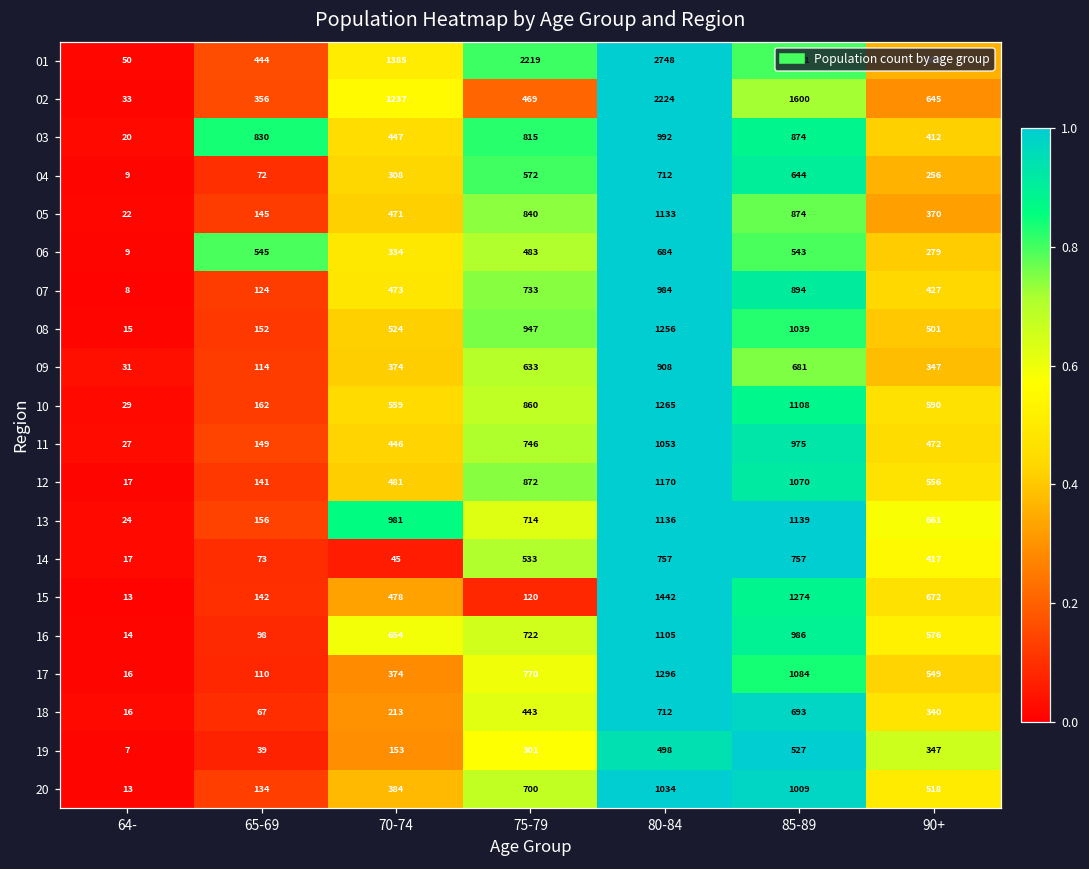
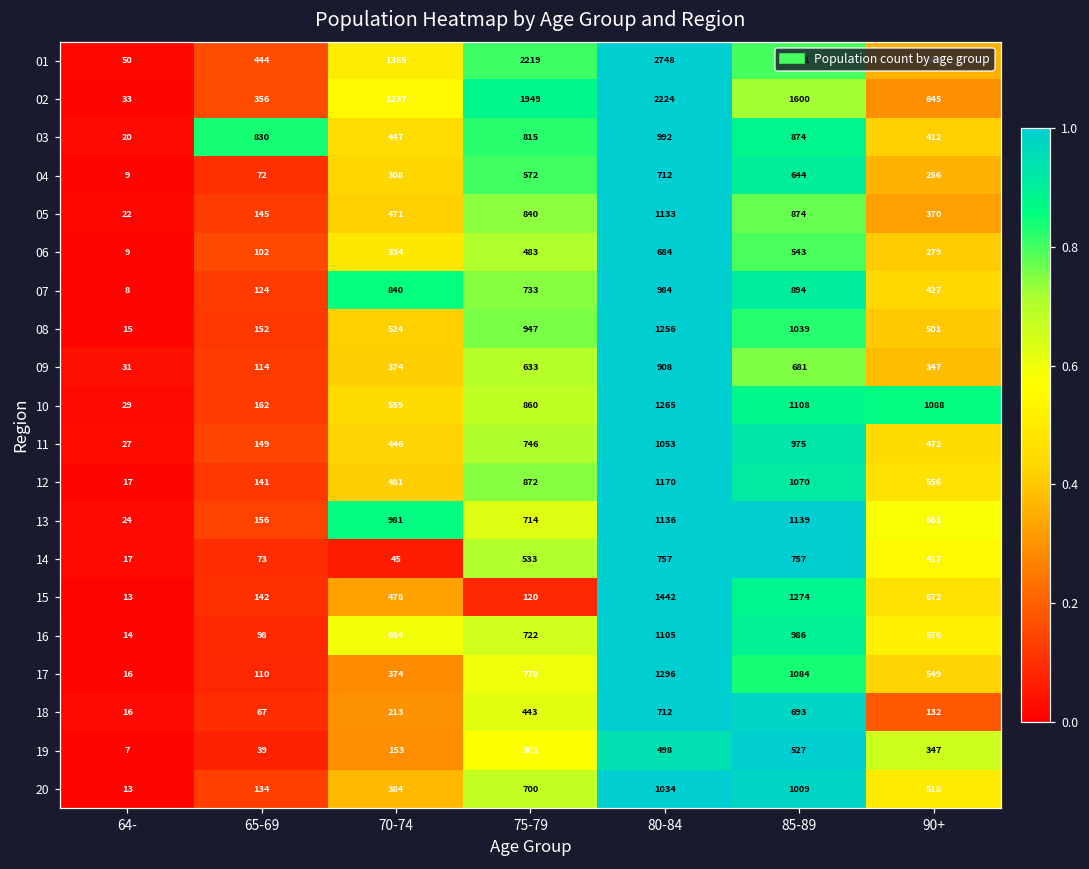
02, 75-79: 469 -> 1949
06, 65-69: 545 -> 102
07, 70-74: 473 -> 840
10, 90+: 590 -> 1088
18, 90+: 340 -> 132
